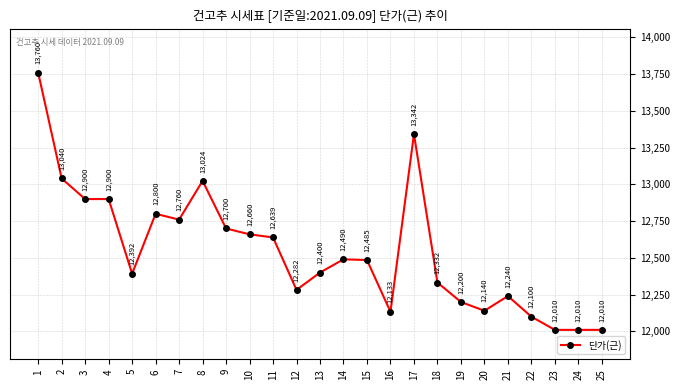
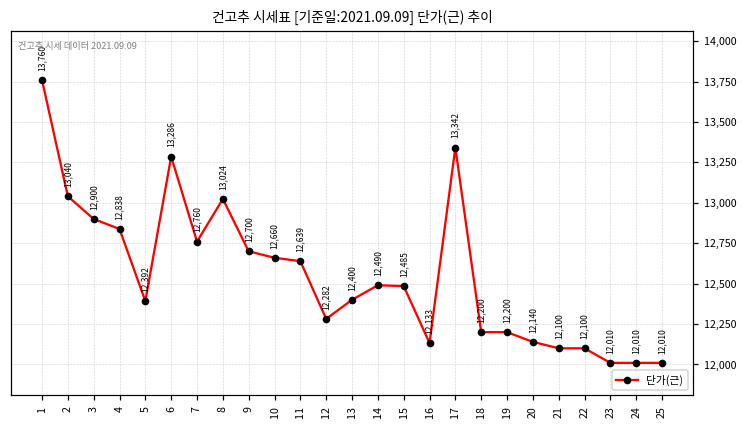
4: 12,900 -> 12,838
6: 12,800 -> 13,286
18: 12,332 -> 12,200
21: 12,240 -> 12,100
